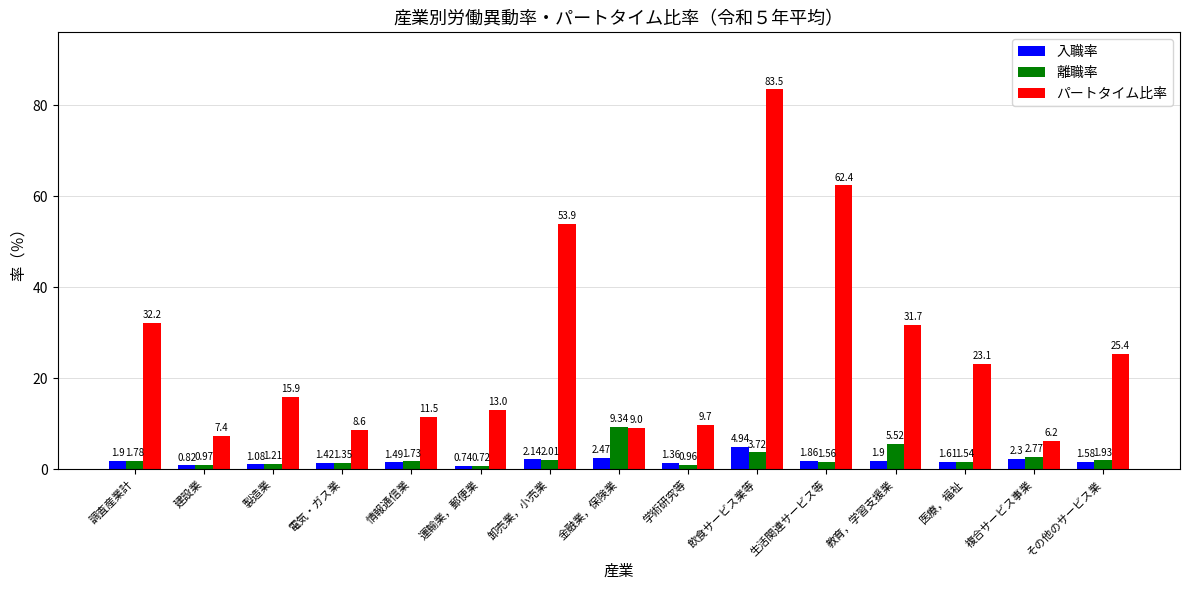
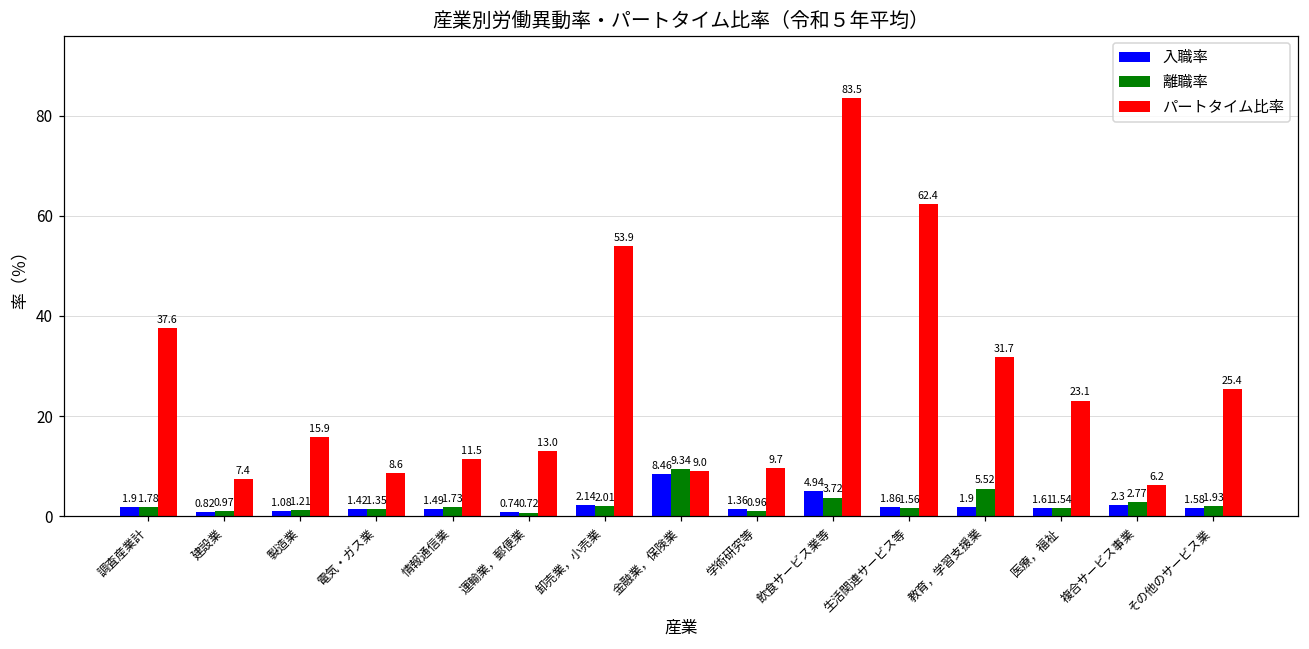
パートタイム比率, 調査産業計: 32.2 -> 37.6
入職率, 金融業，保険業: 2.47 -> 8.46
